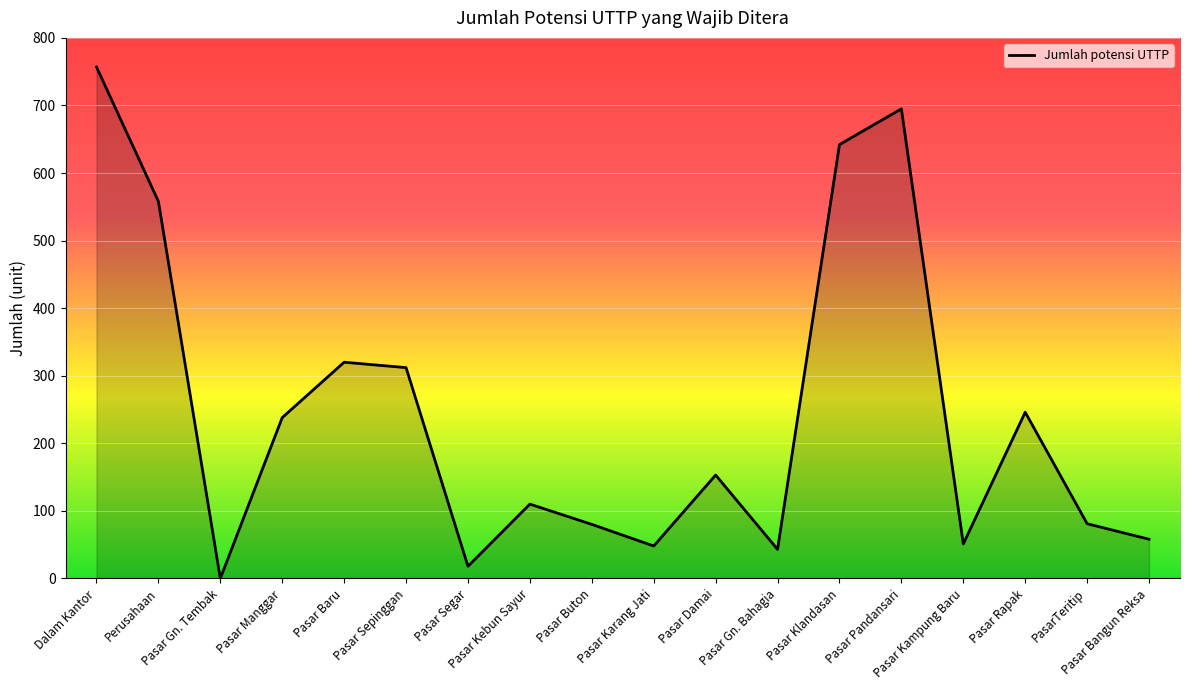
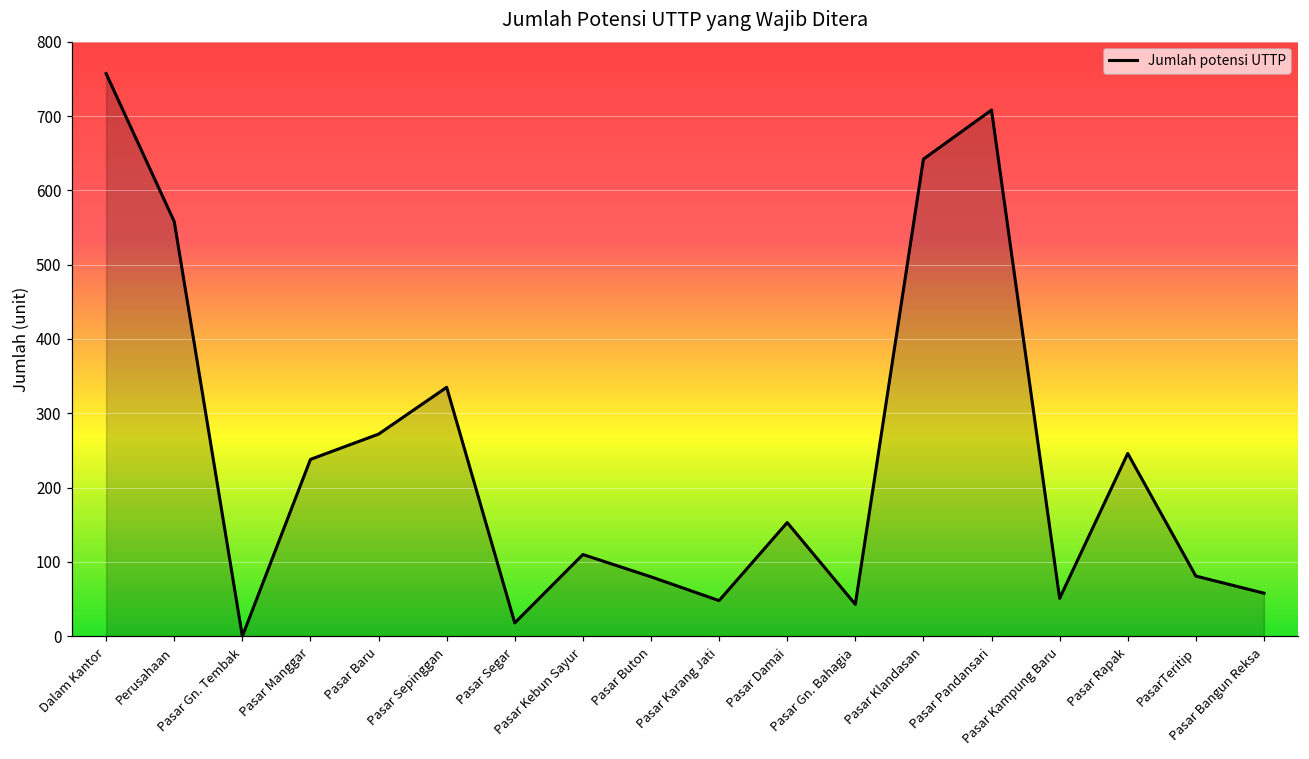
Pasar Baru: 320 -> 270
Pasar Sepinggan: 310 -> 340
Pasar Pandansari: 700 -> 710
